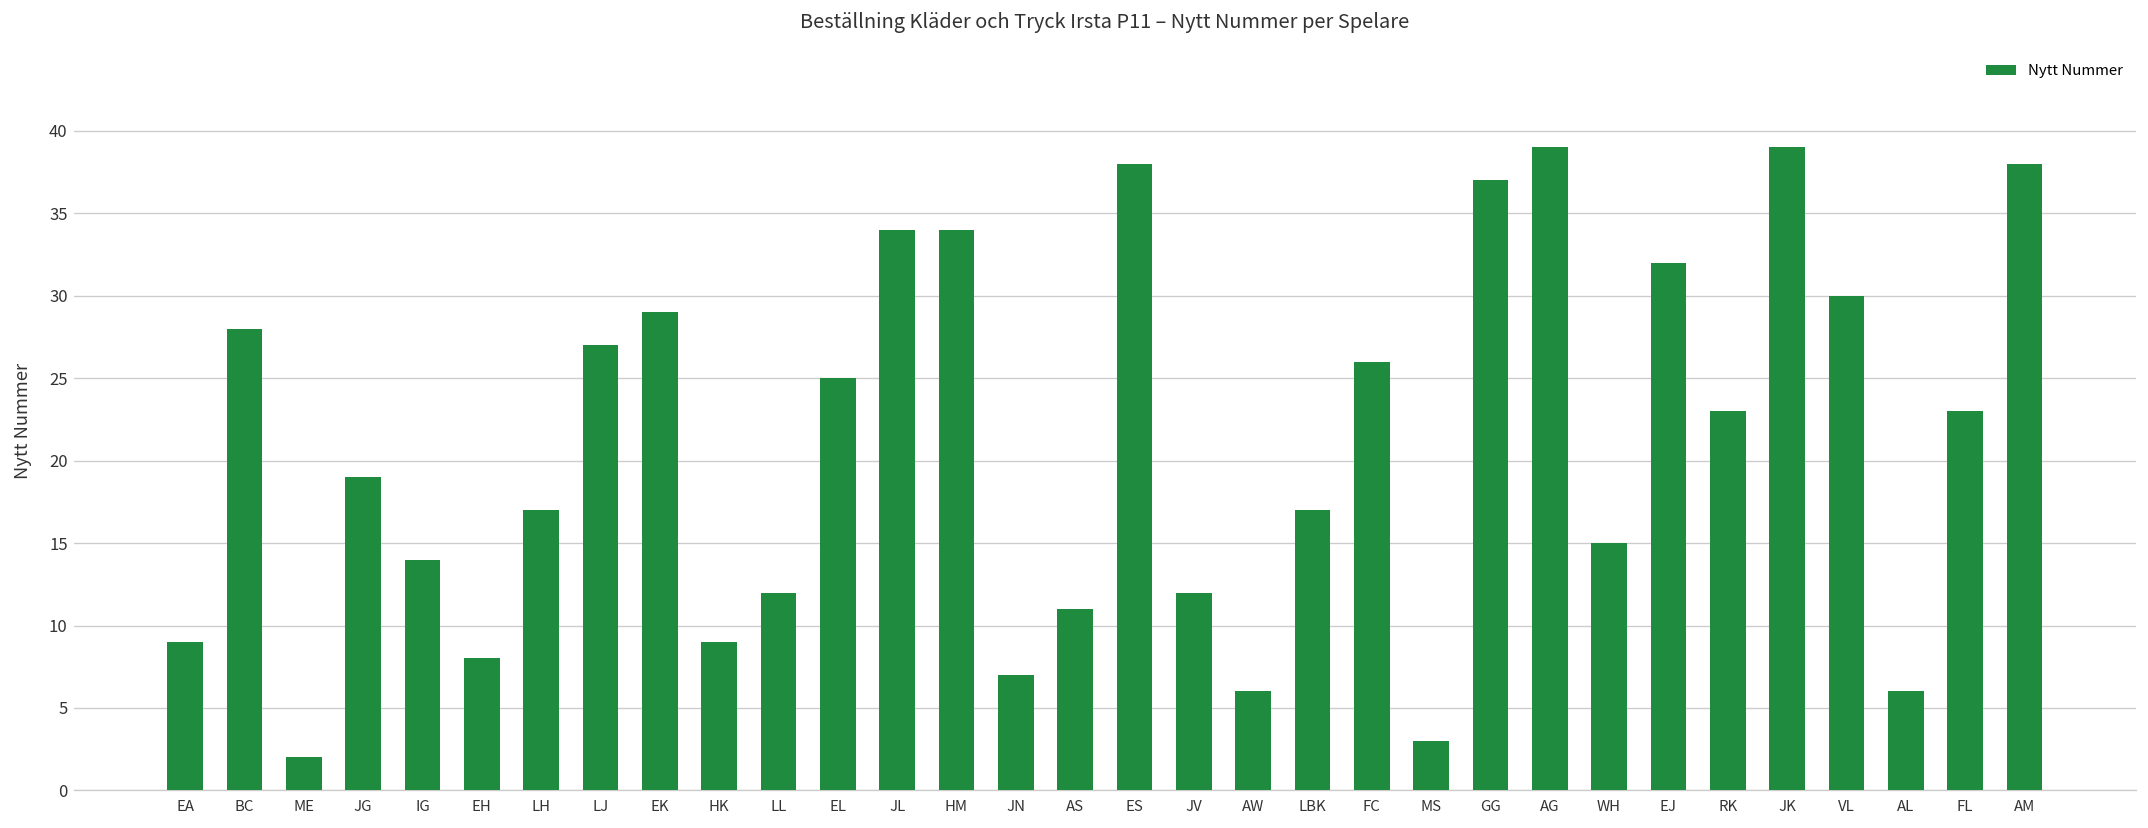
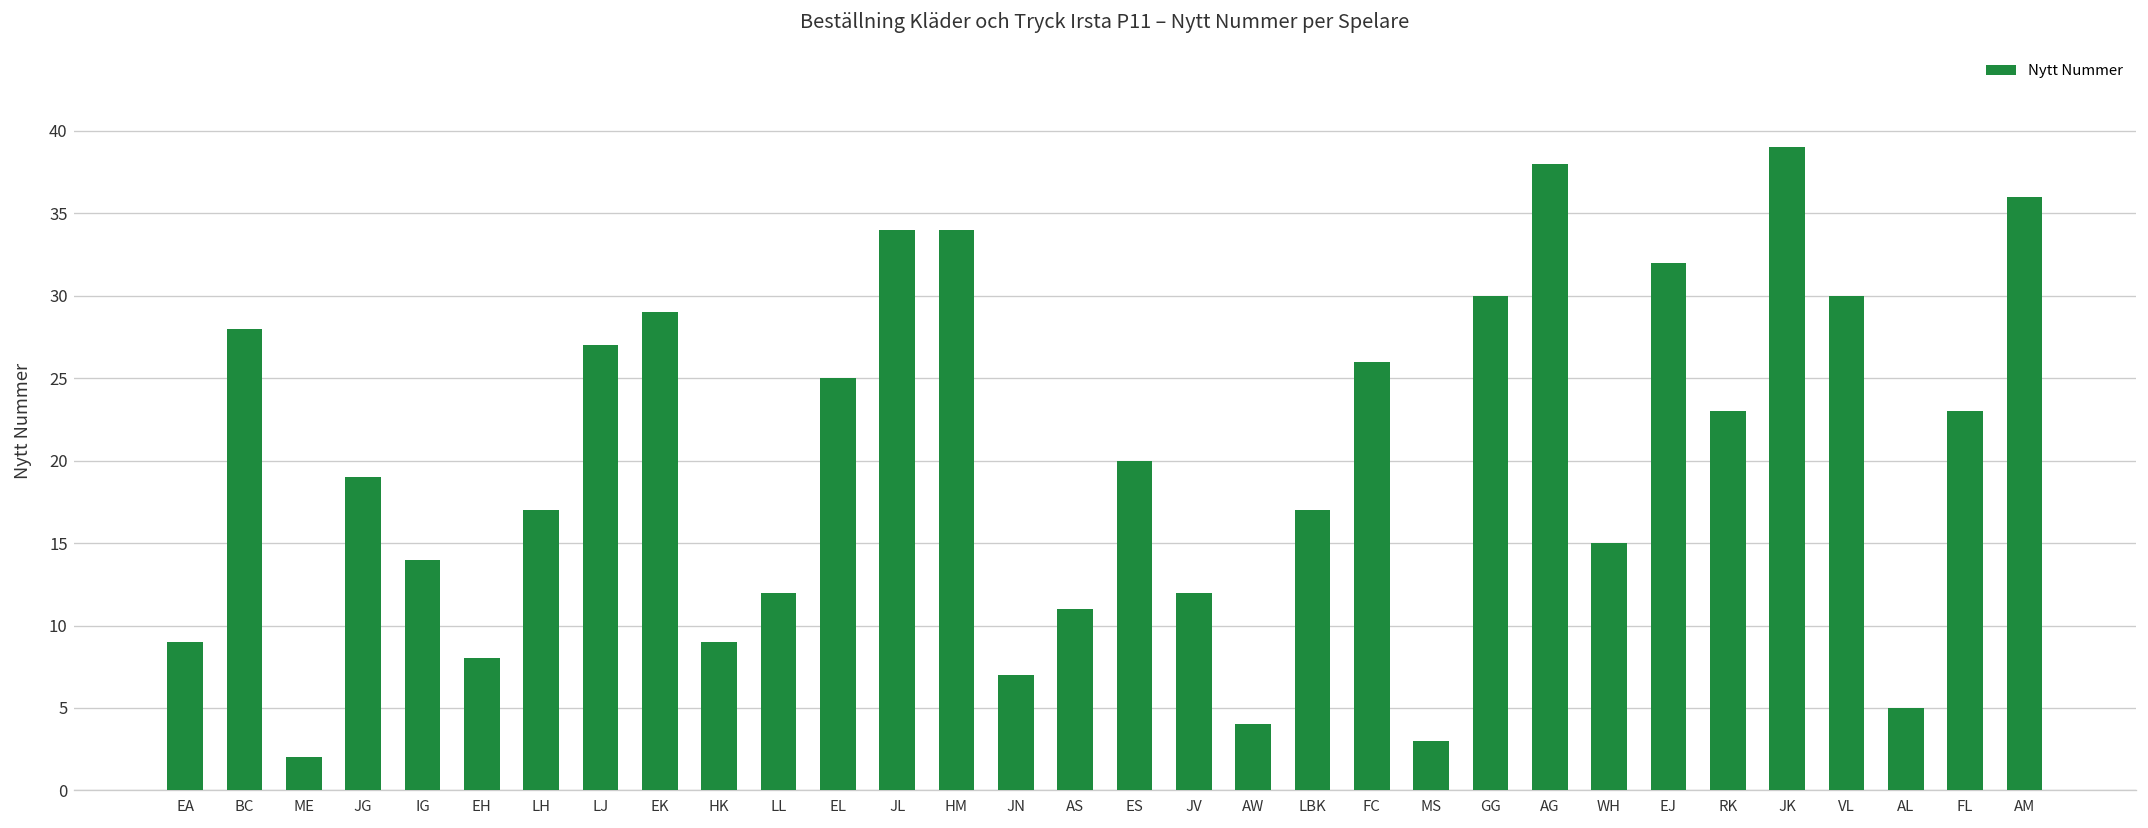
ES: 38 -> 20
AW: 6 -> 4
GG: 37 -> 30
AG: 39 -> 38
AL: 6 -> 5
AM: 38 -> 36
